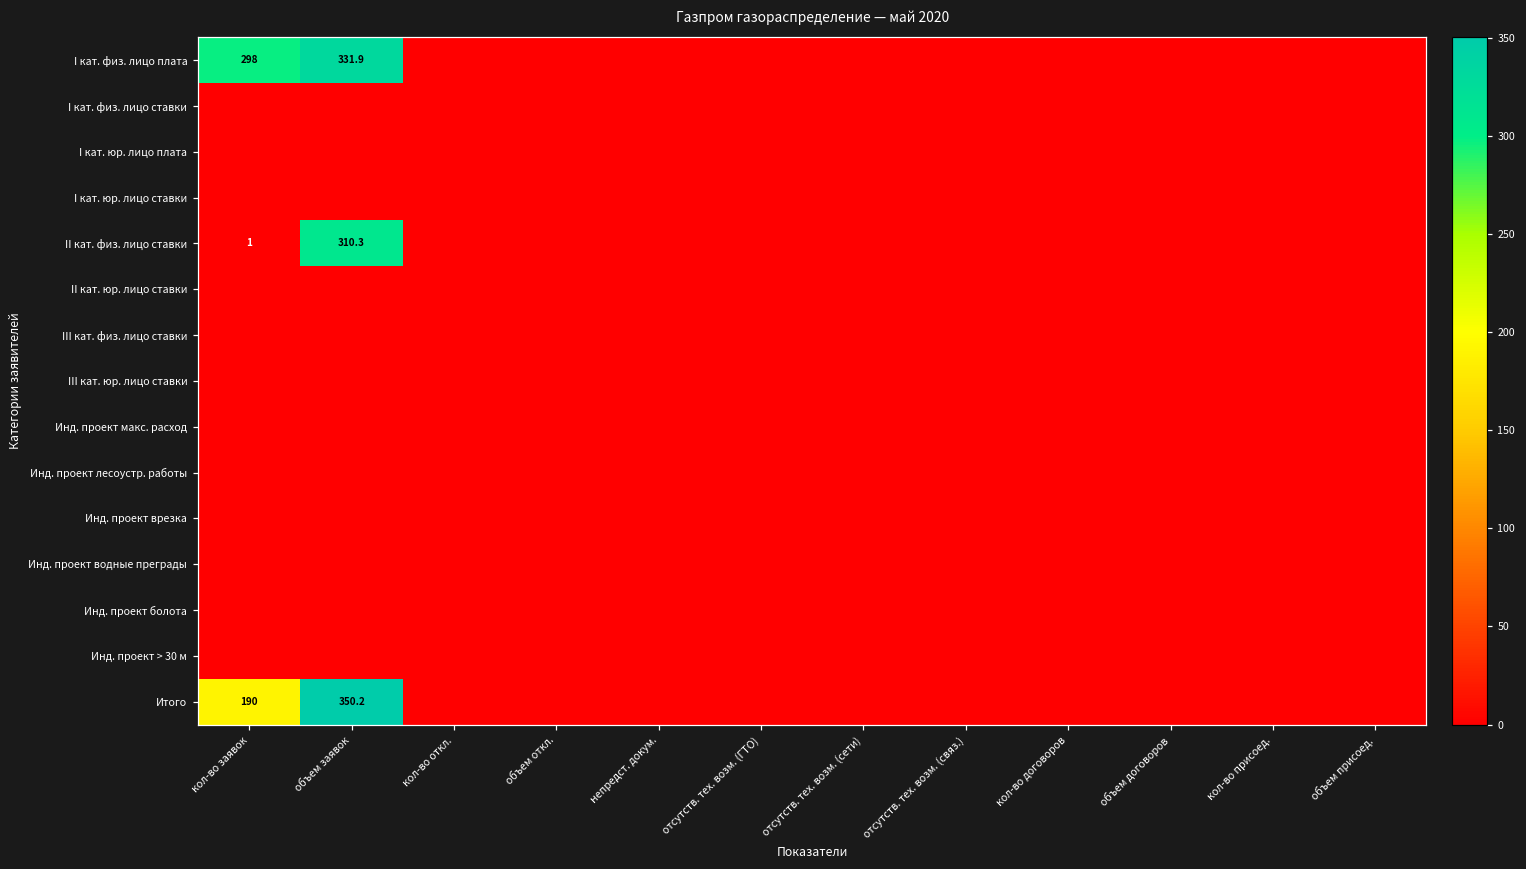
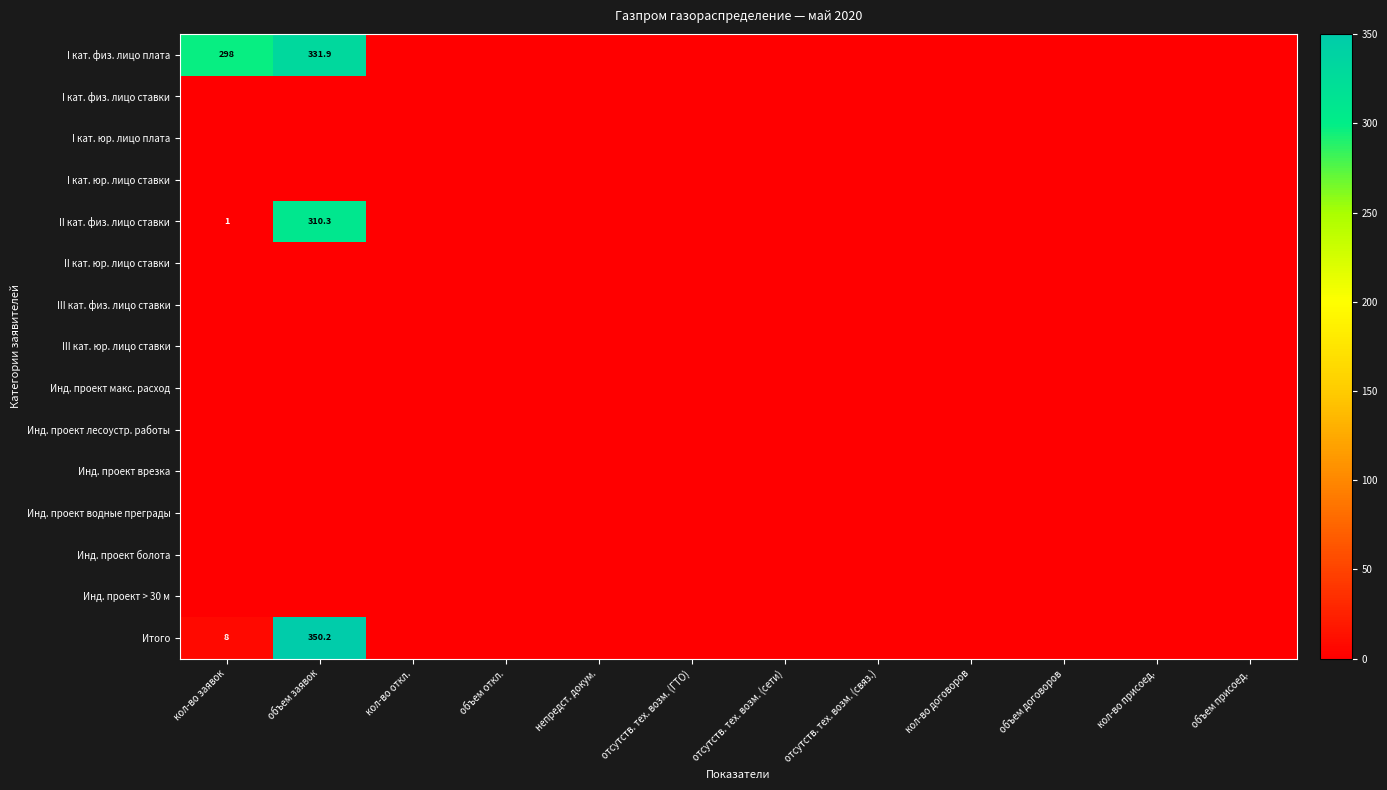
Итого, кол-во заявок: 190 -> 8
